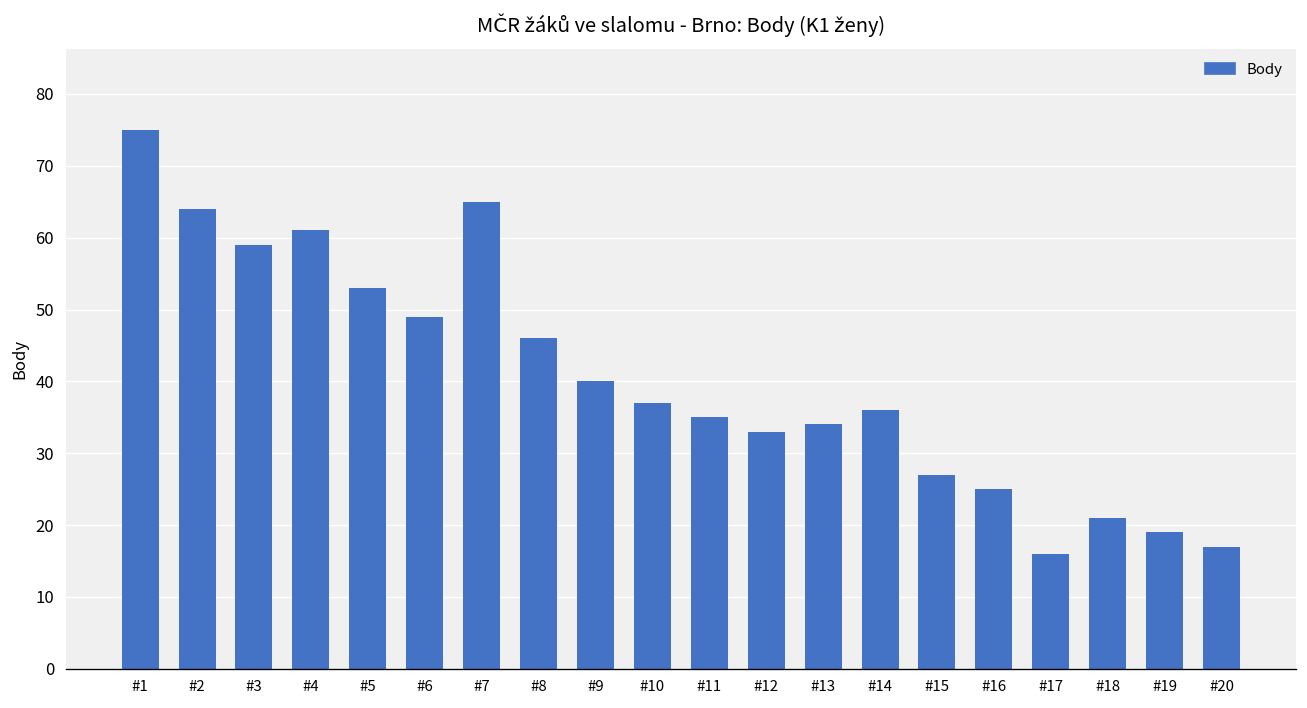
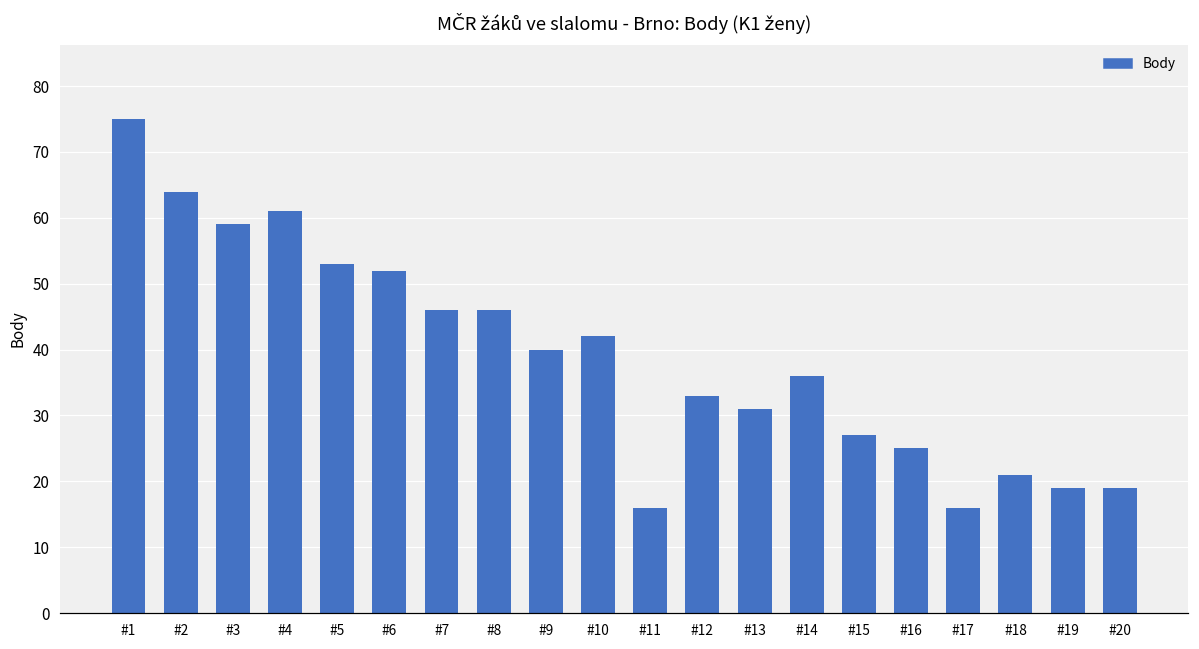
#6: 49 -> 52
#7: 65 -> 46
#10: 37 -> 42
#11: 35 -> 16
#13: 34 -> 31
#20: 17 -> 19
